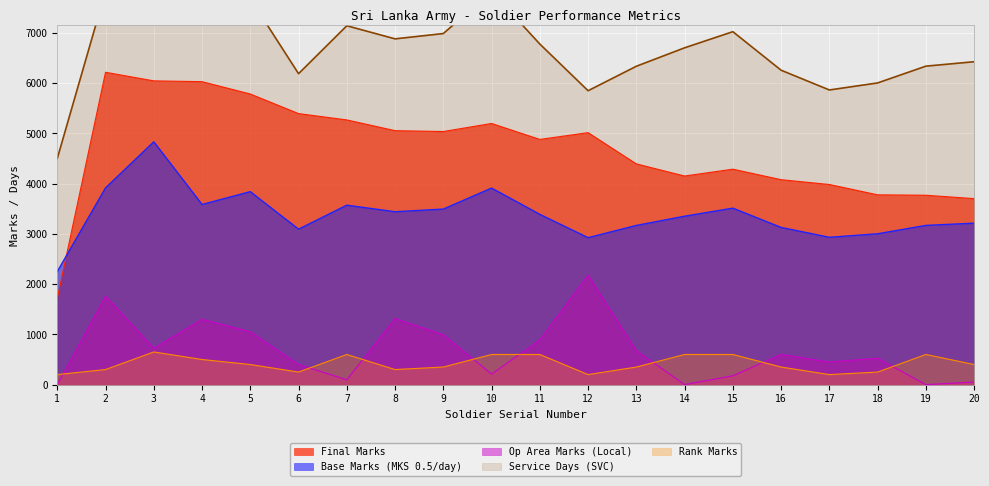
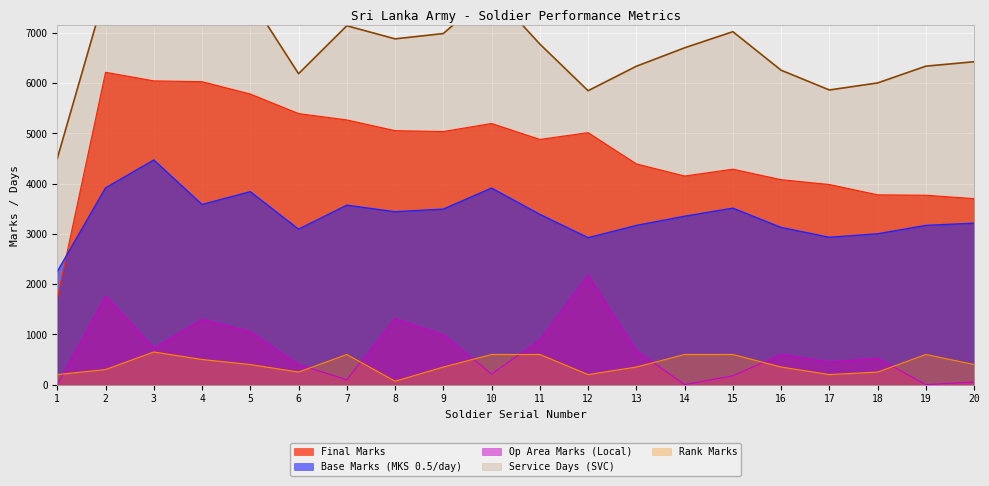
Base Marks (MKS 0.5/day), 3: 4800 -> 4500
Rank Marks, 8: 300 -> 100
